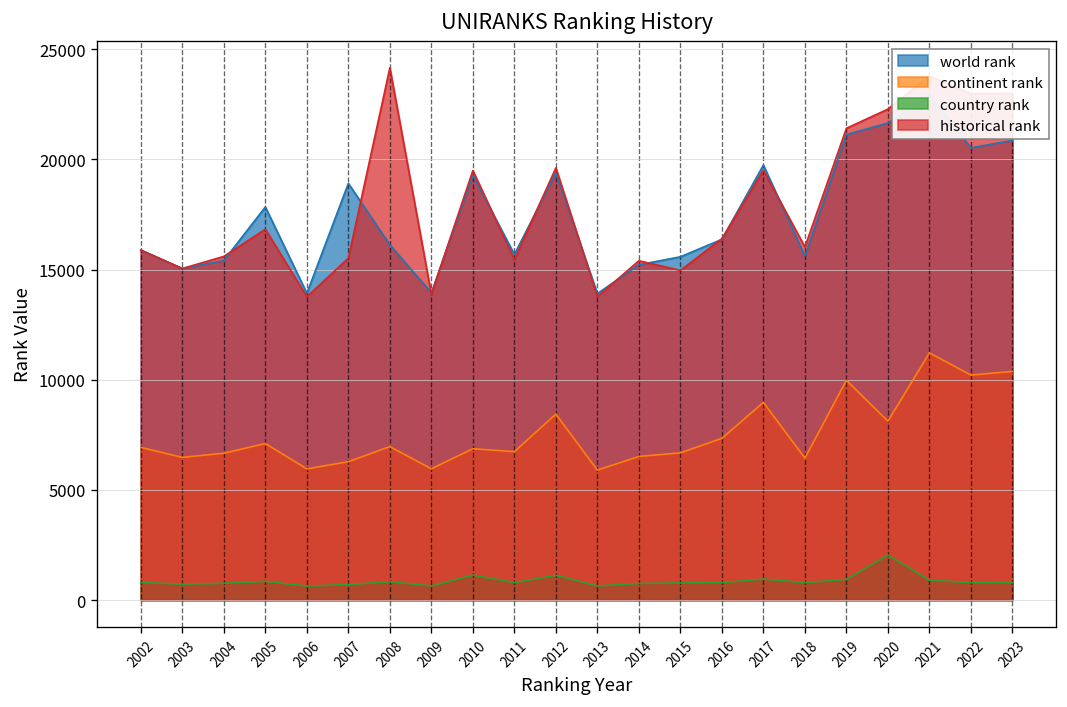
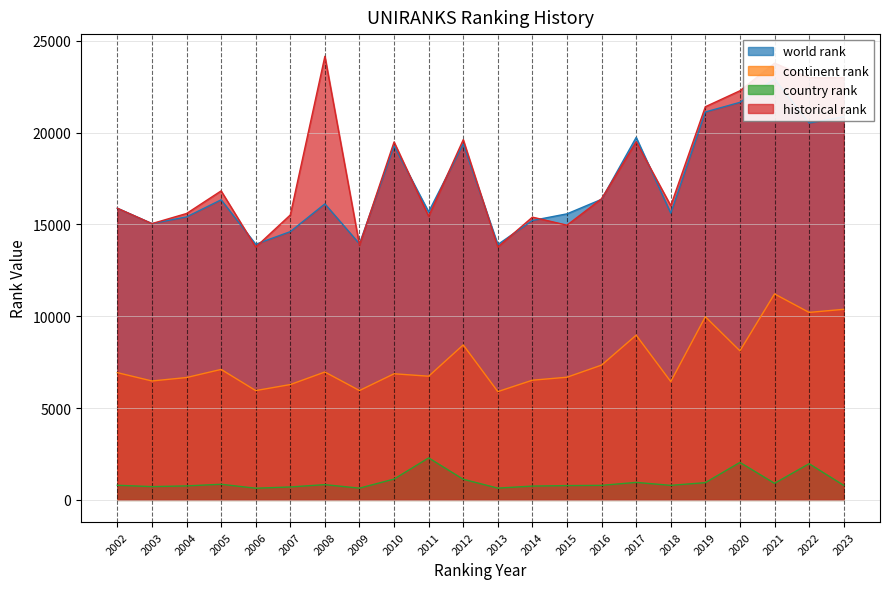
world rank, 2005: 17800 -> 16300
world rank, 2007: 18900 -> 14600
country rank, 2011: 800 -> 2300
country rank, 2022: 800 -> 2000
